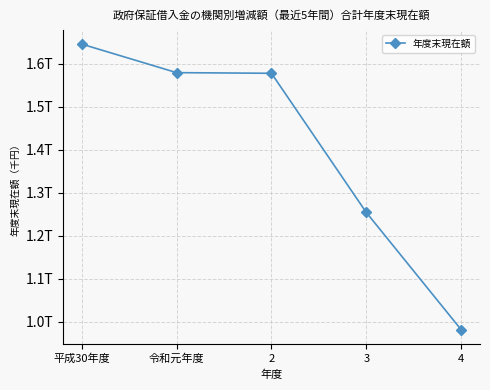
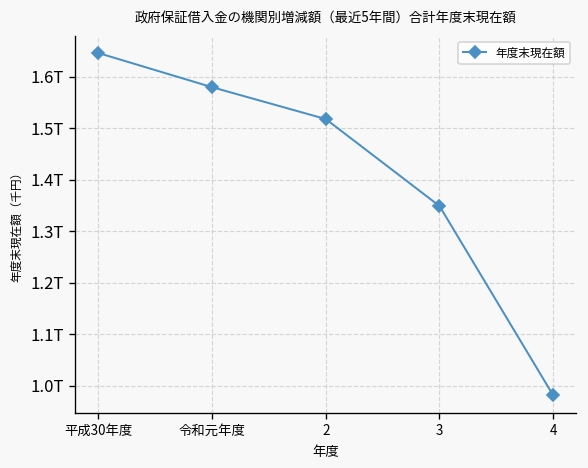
2: 1.58T -> 1.52T
3: 1.25T -> 1.35T
